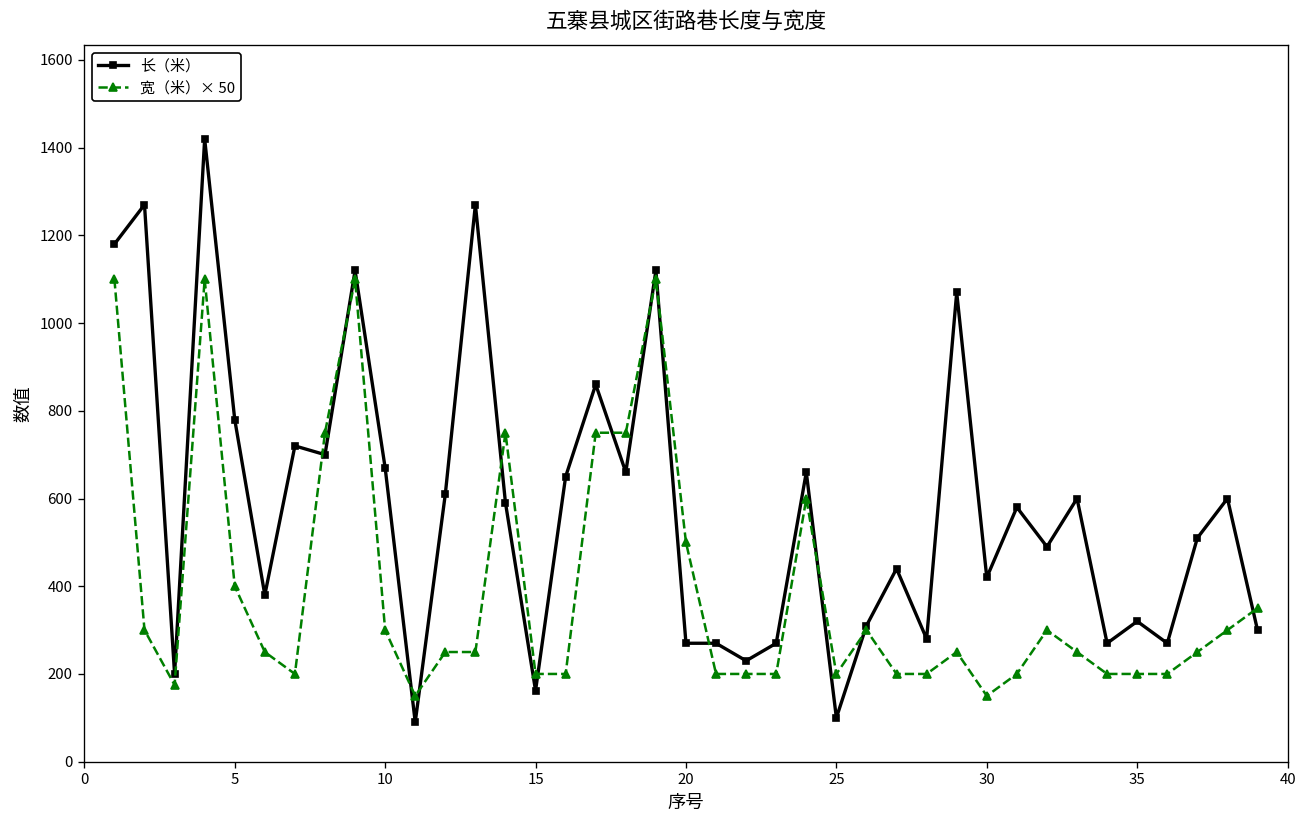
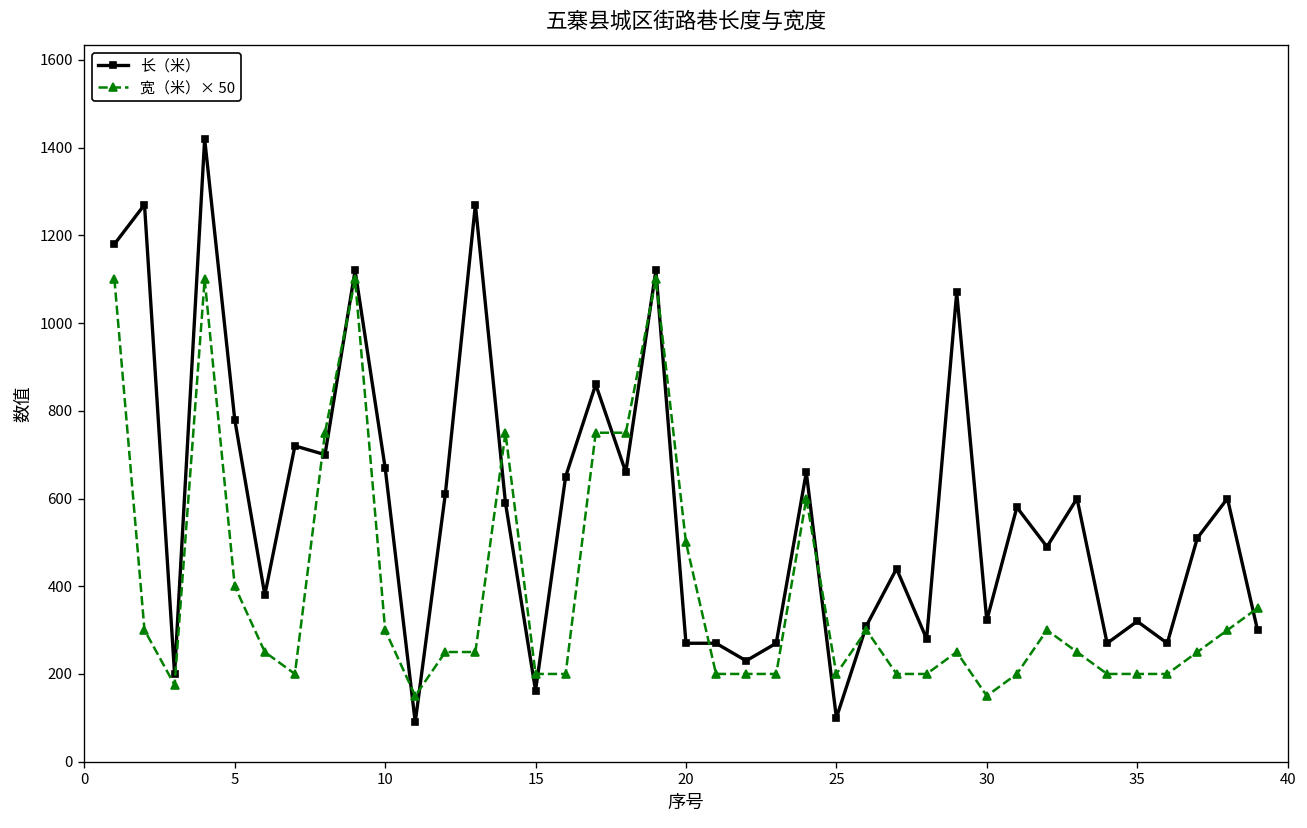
长（米）, 30: 420 -> 320
